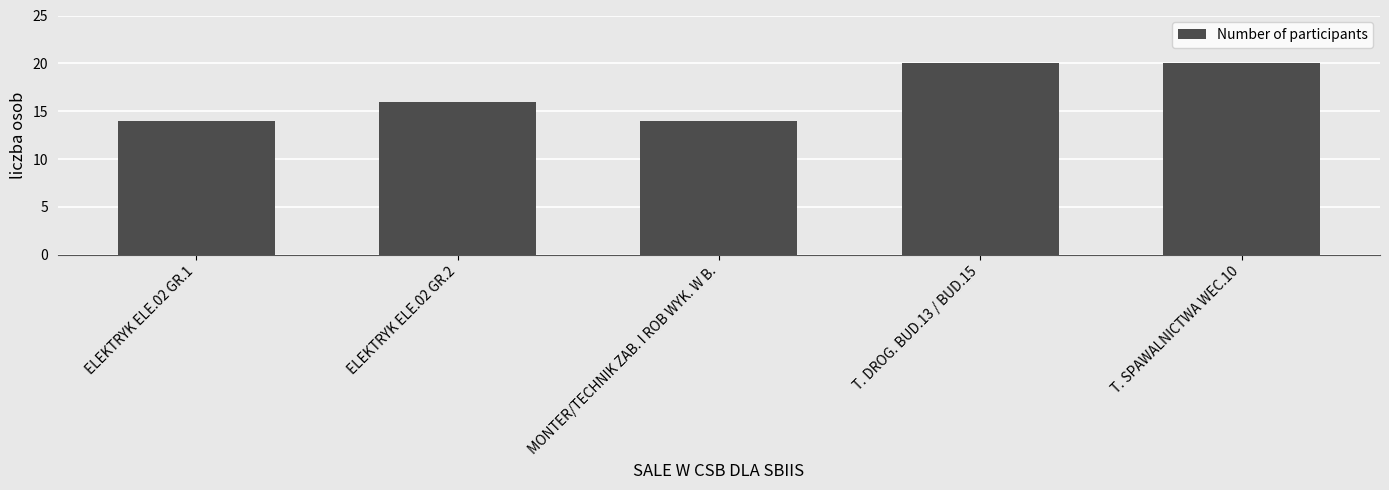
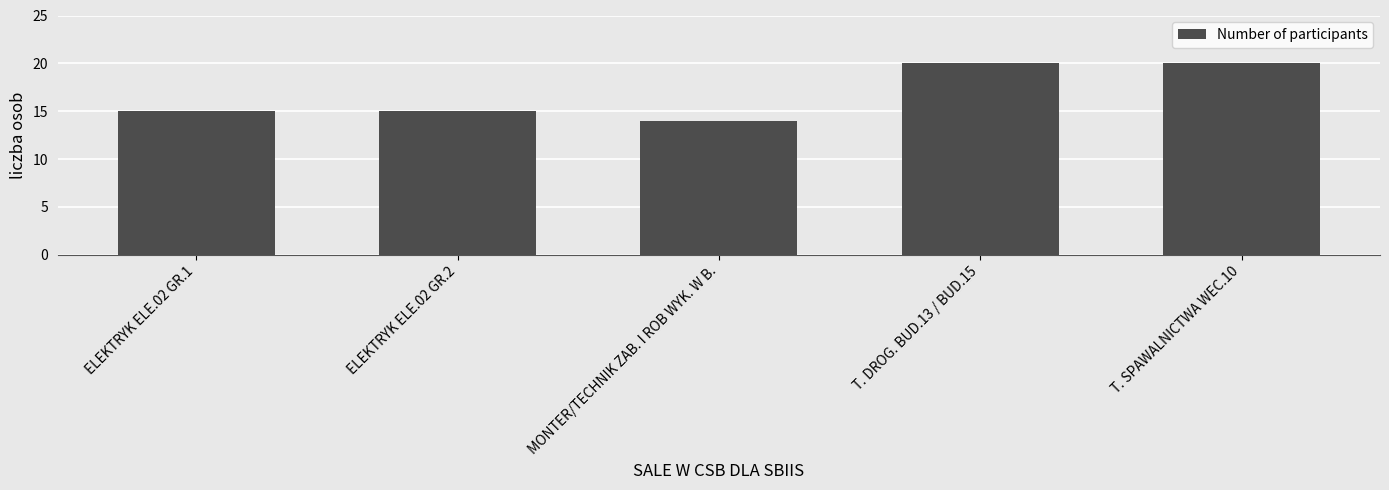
ELEKTRYK ELE.02 GR.1: 14 -> 15
ELEKTRYK ELE.02 GR.2: 16 -> 15
